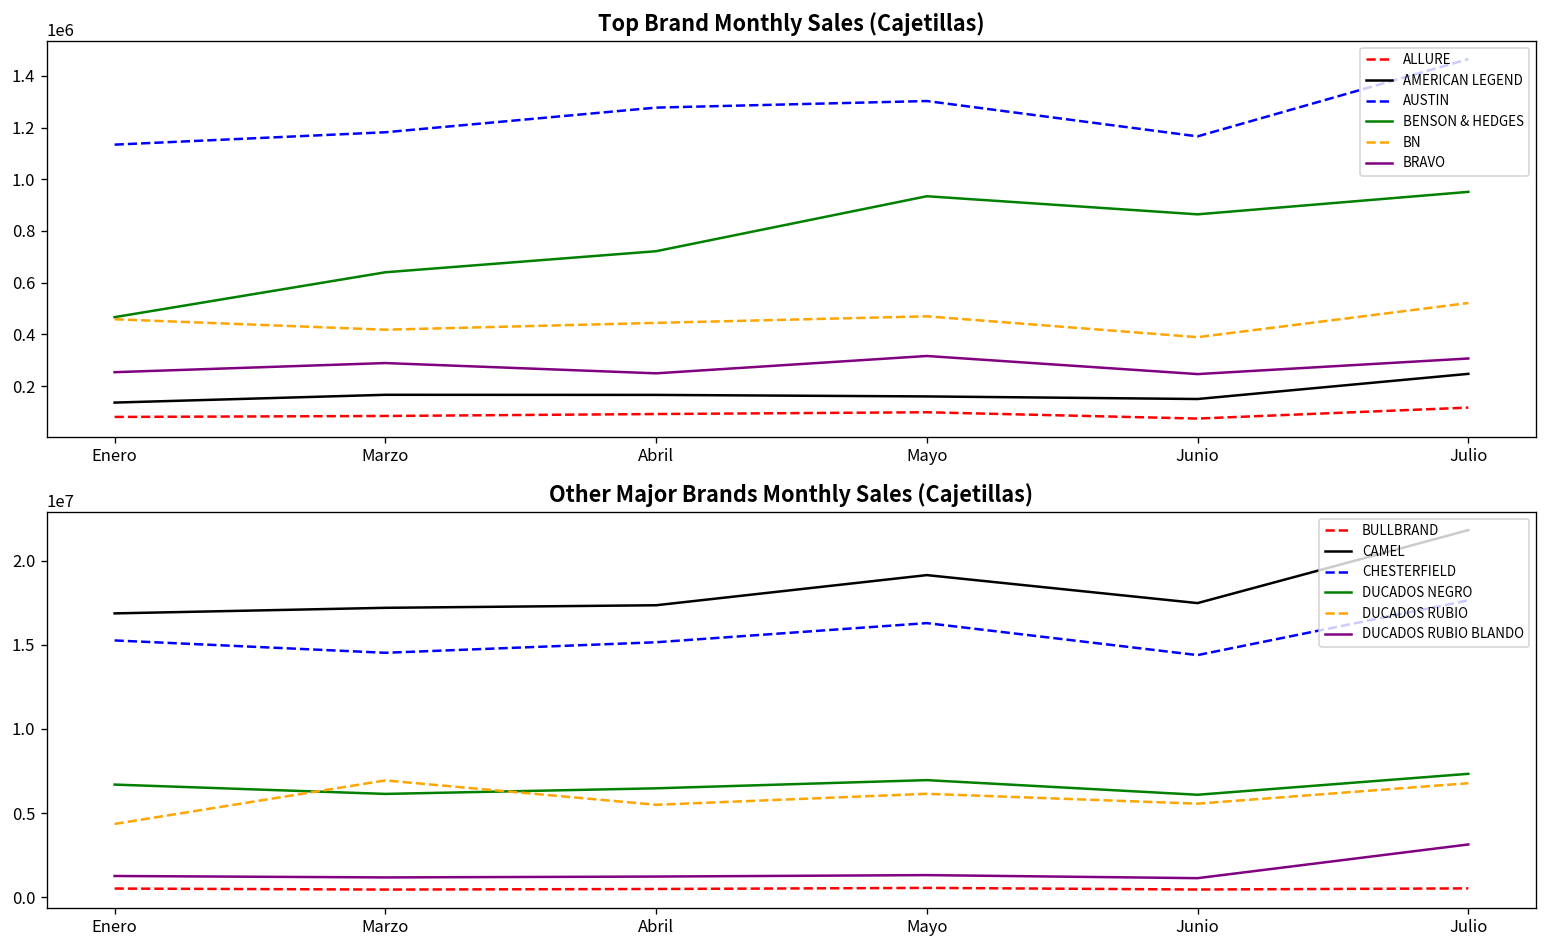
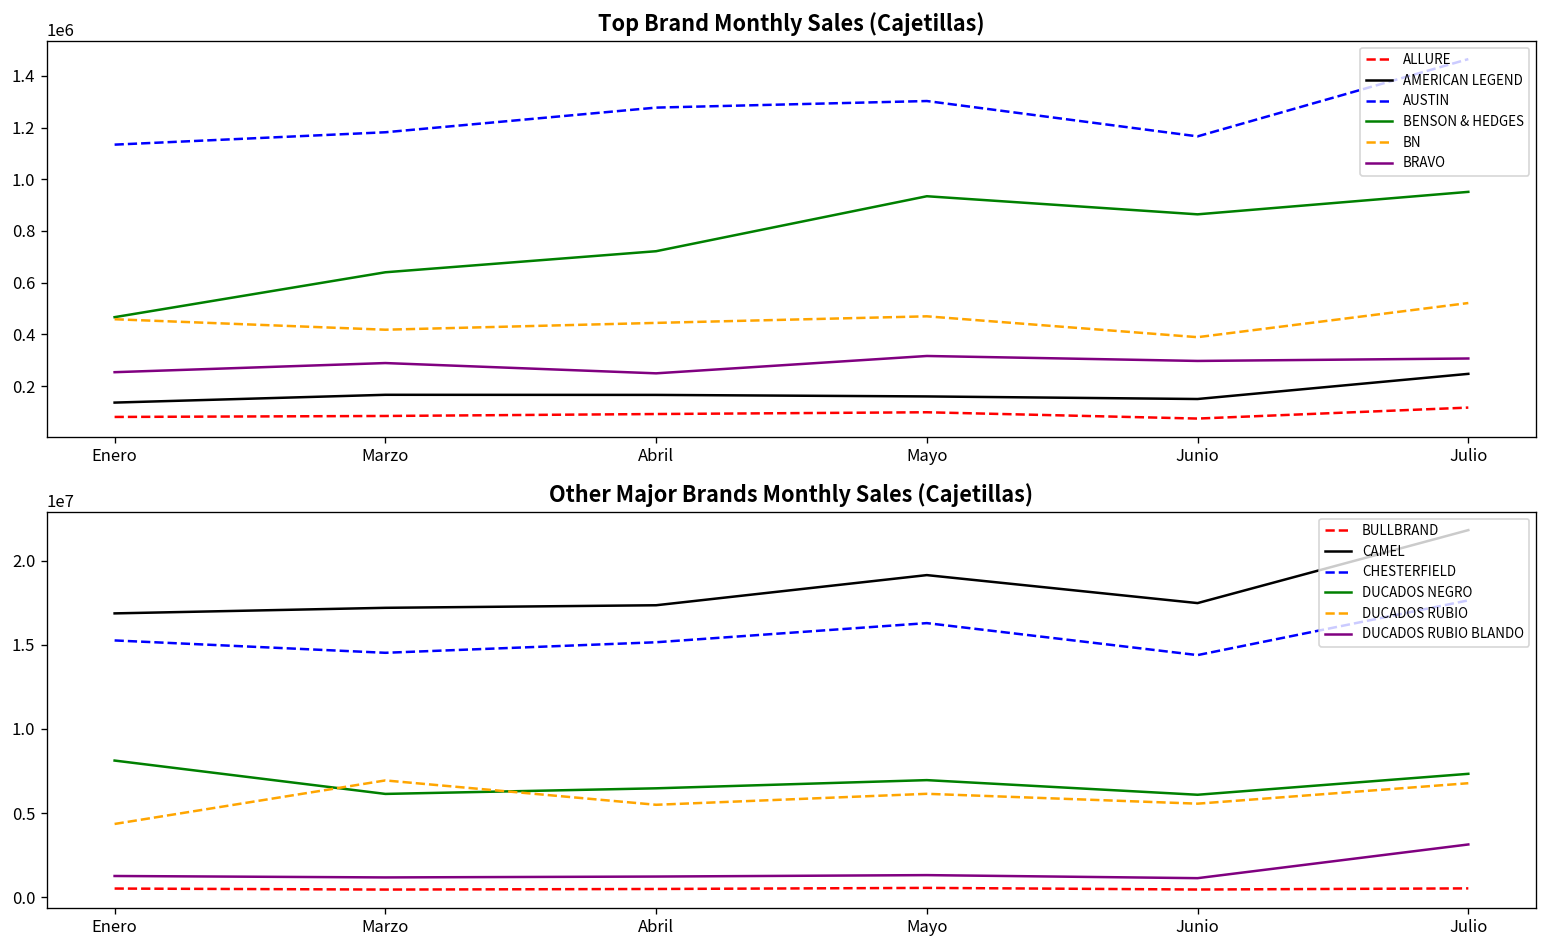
Top Brand Monthly Sales (Cajetillas), BRAVO, Junio: 250000 -> 300000
Other Major Brands Monthly Sales (Cajetillas), DUCADOS NEGRO, Enero: 6700000 -> 8100000
